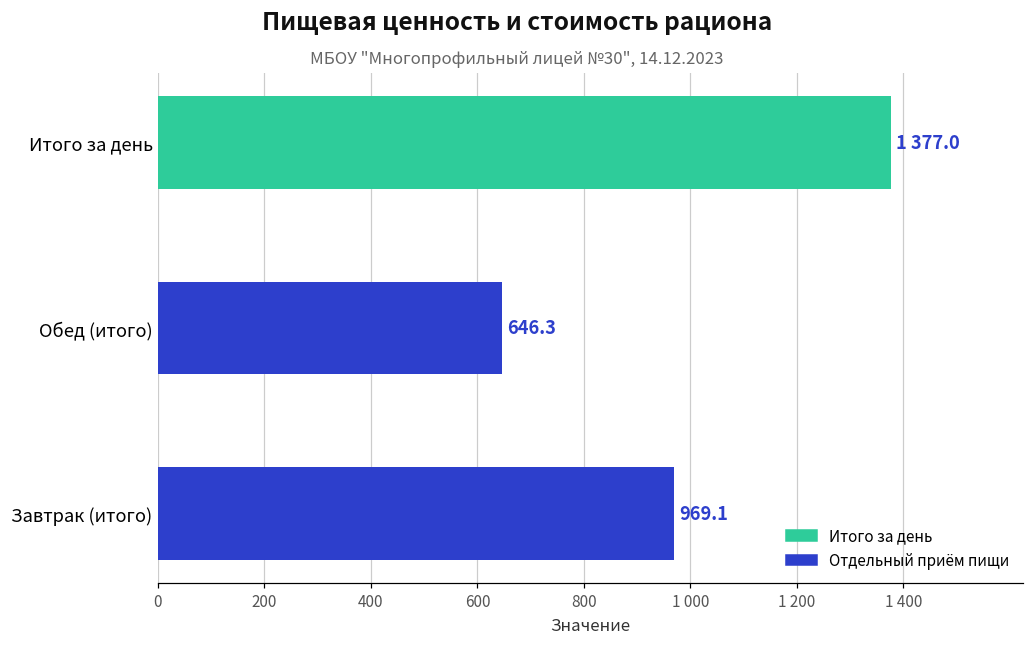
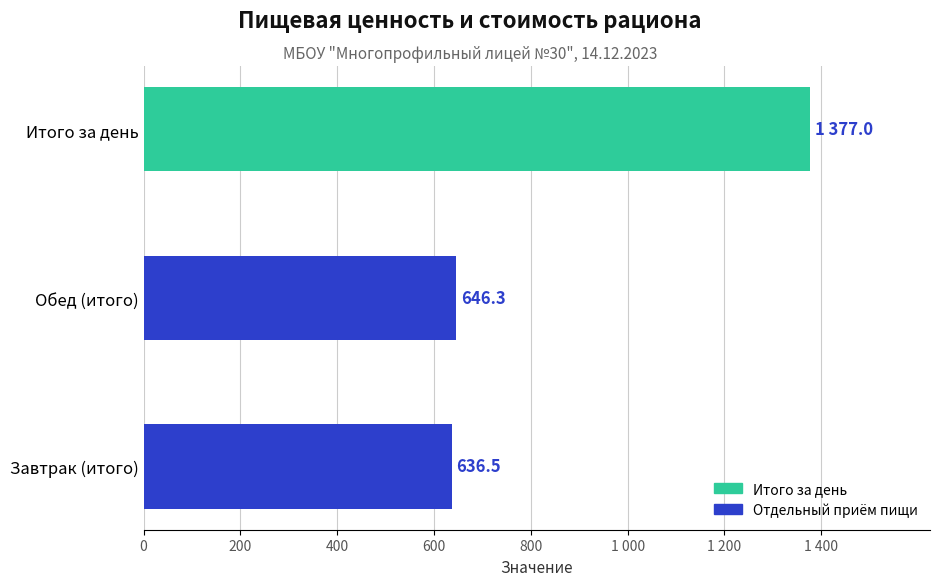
Завтрак (итого): 969.1 -> 636.5
